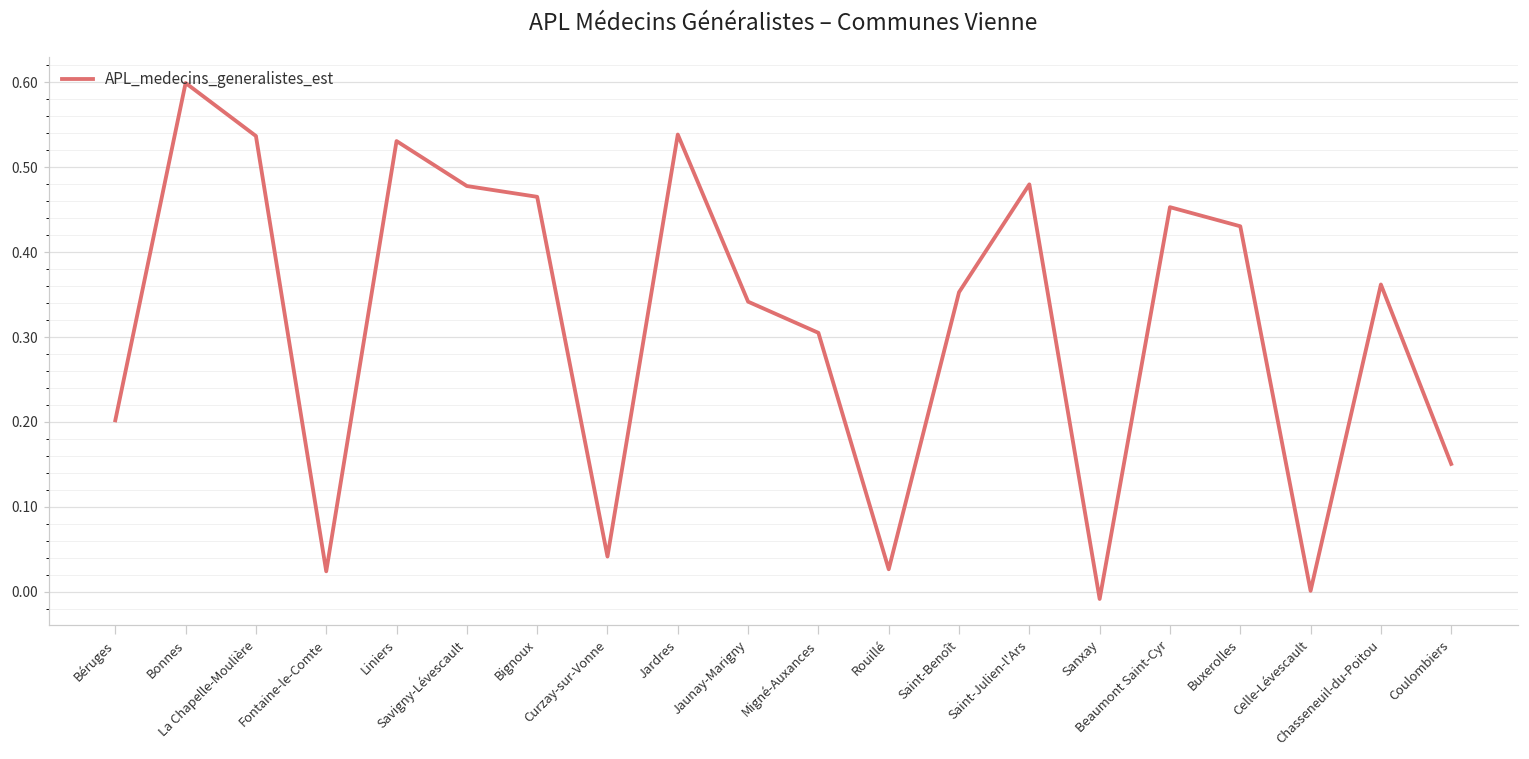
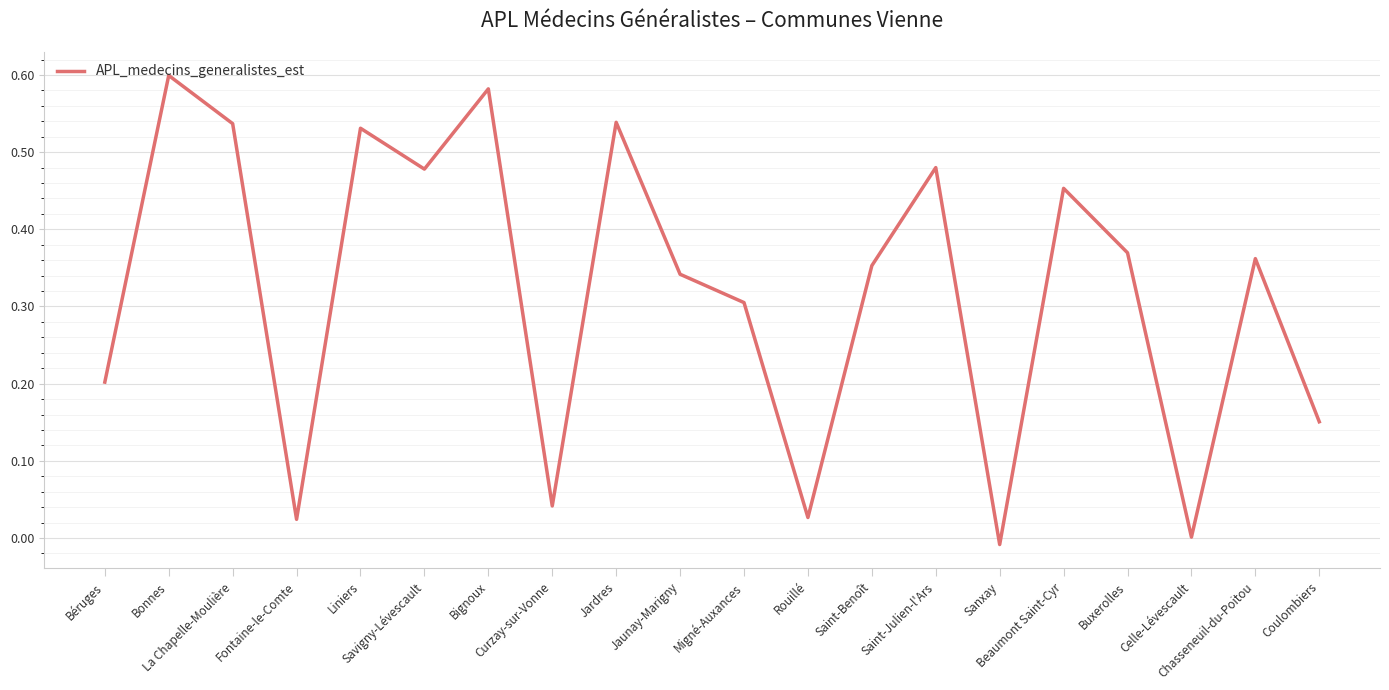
Bignoux: 0.47 -> 0.58
Buxerolles: 0.43 -> 0.37
